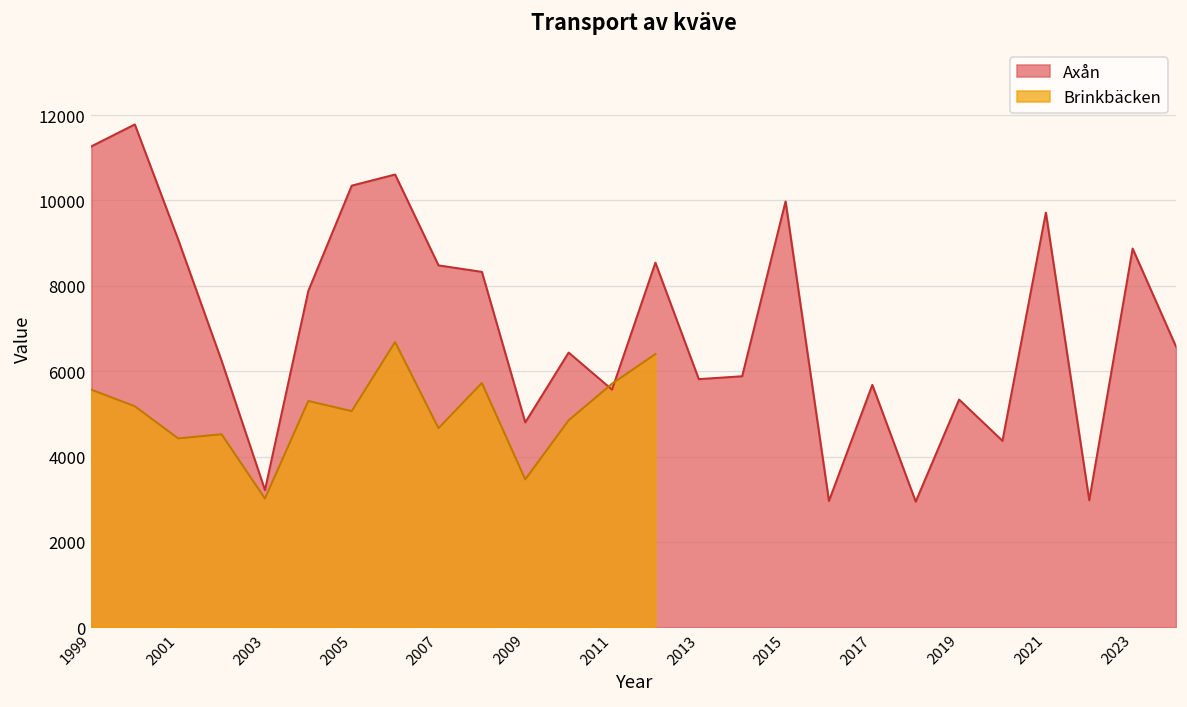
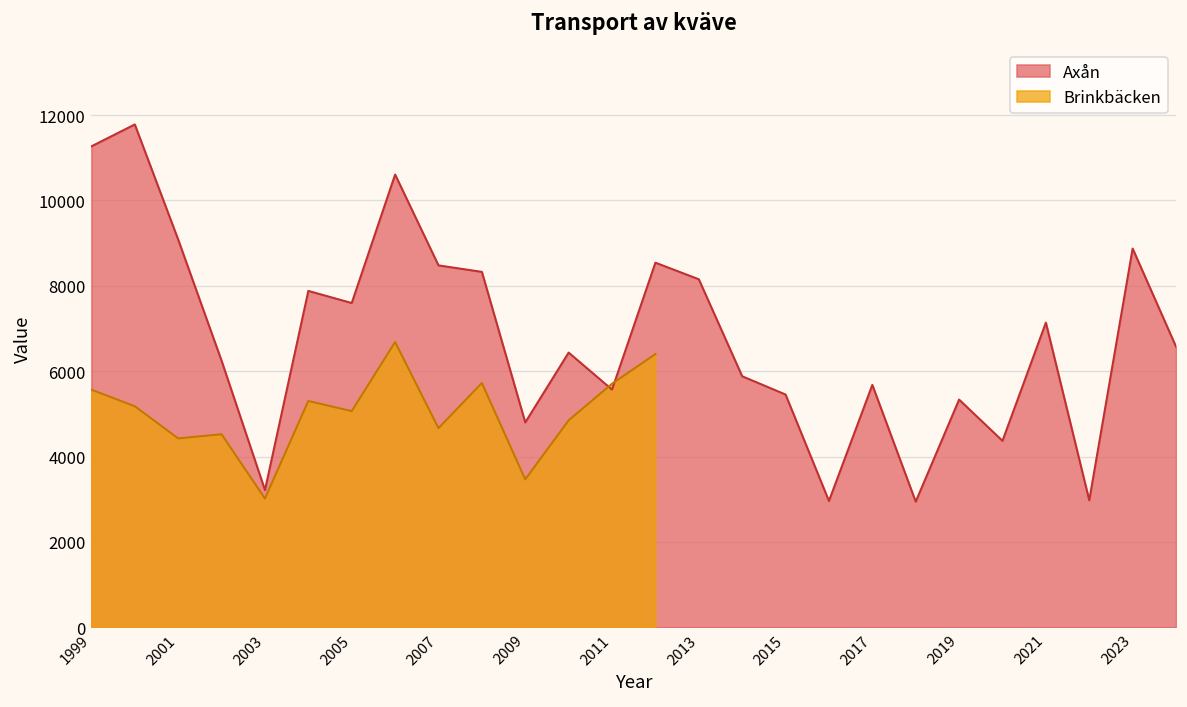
Axån, 2005: 10300 -> 7600
Axån, 2013: 5800 -> 8200
Axån, 2015: 10000 -> 5500
Axån, 2021: 9700 -> 7100
